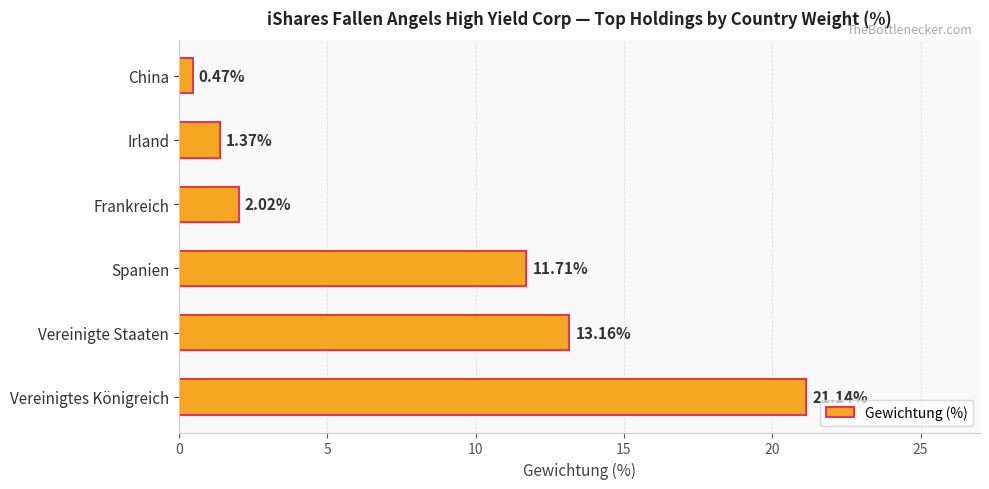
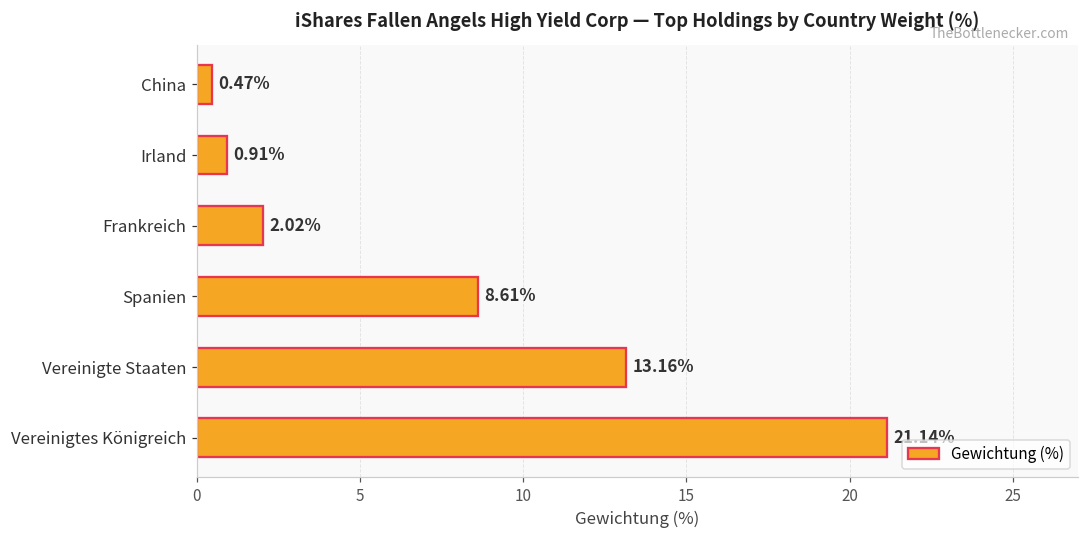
Irland: 1.37% -> 0.91%
Spanien: 11.71% -> 8.61%
